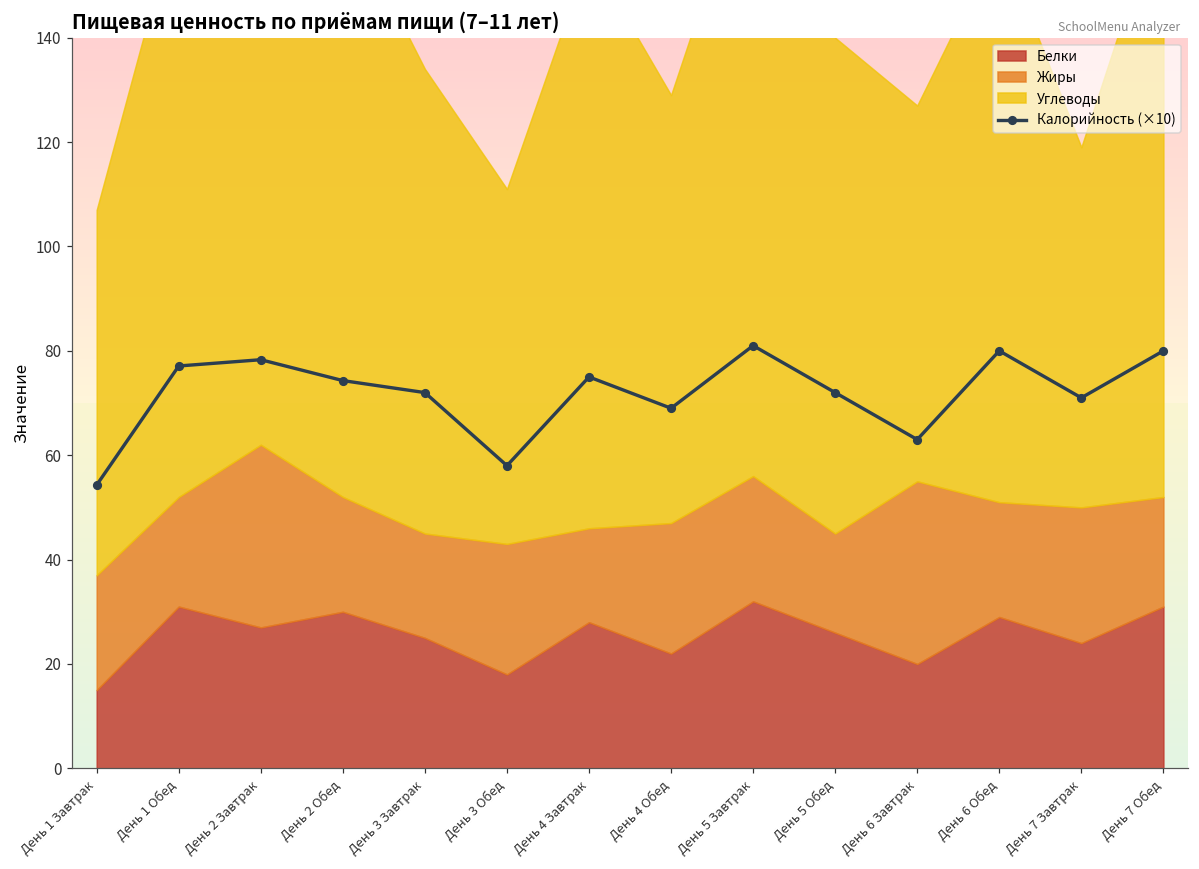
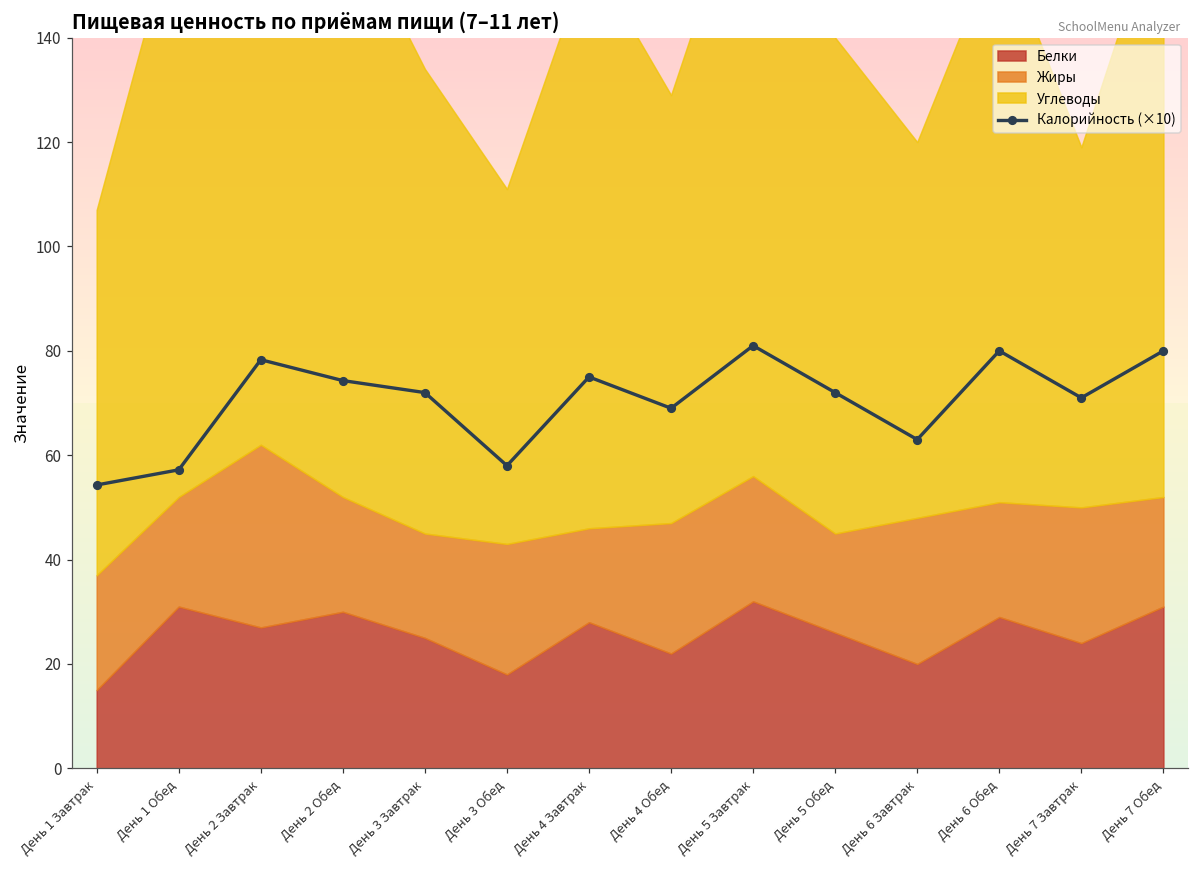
Калорийность (×10), День 1 Обед: 77 -> 57
Жиры, День 6 Завтрак: 35 -> 28
